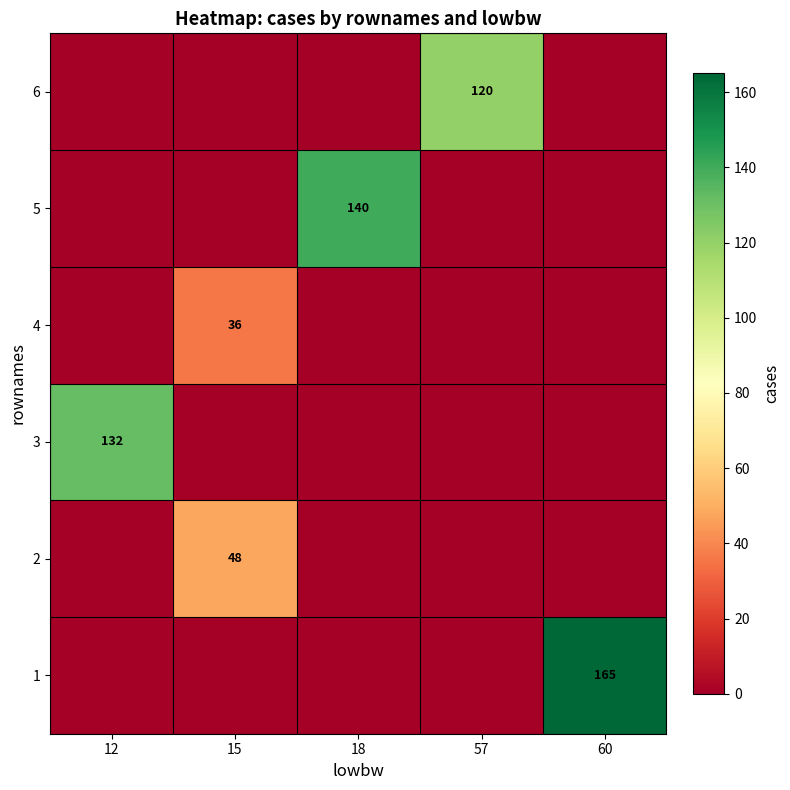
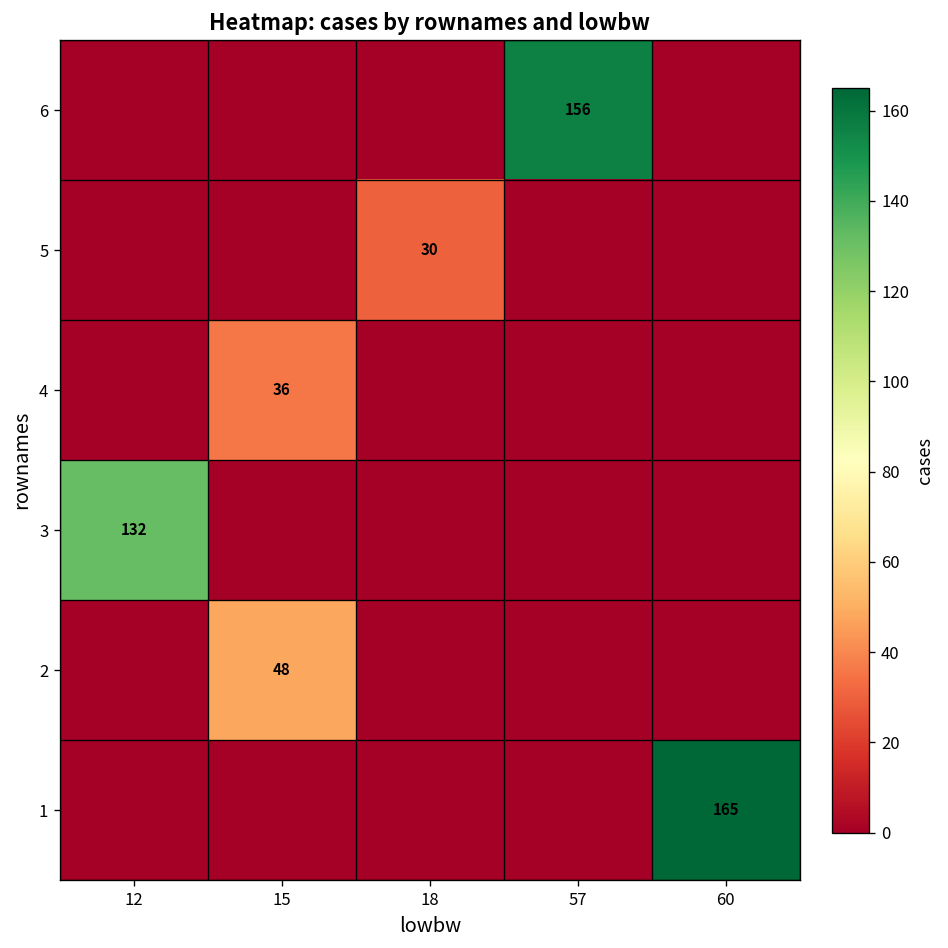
6, 57: 120 -> 156
5, 18: 140 -> 30
